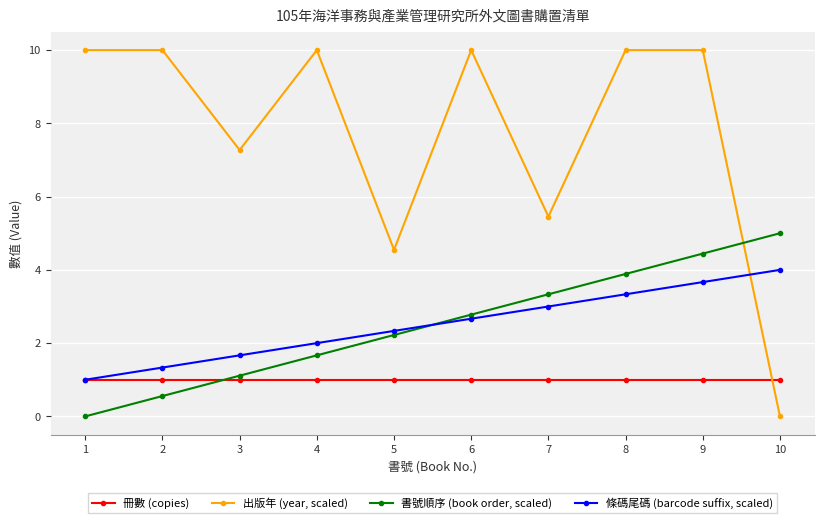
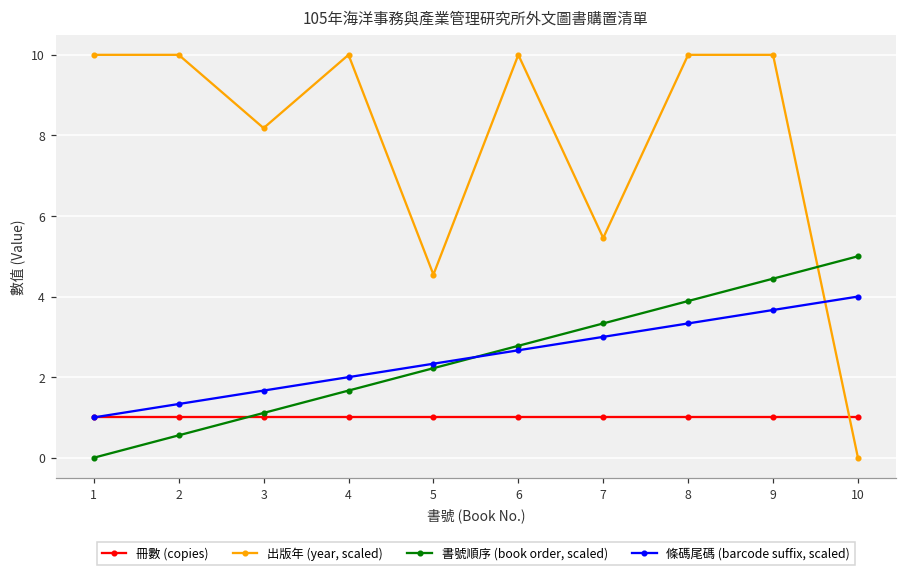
出版年 (year, scaled), 3: 7.3 -> 8.2
